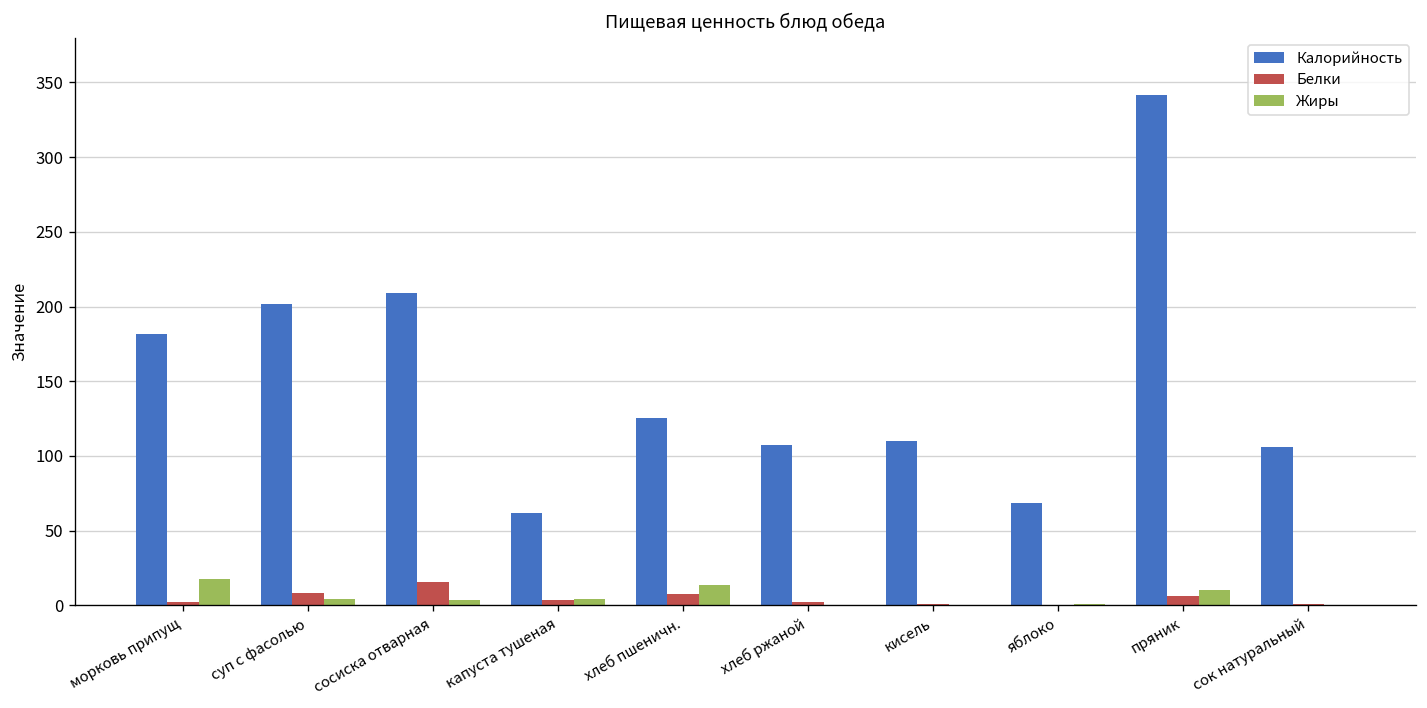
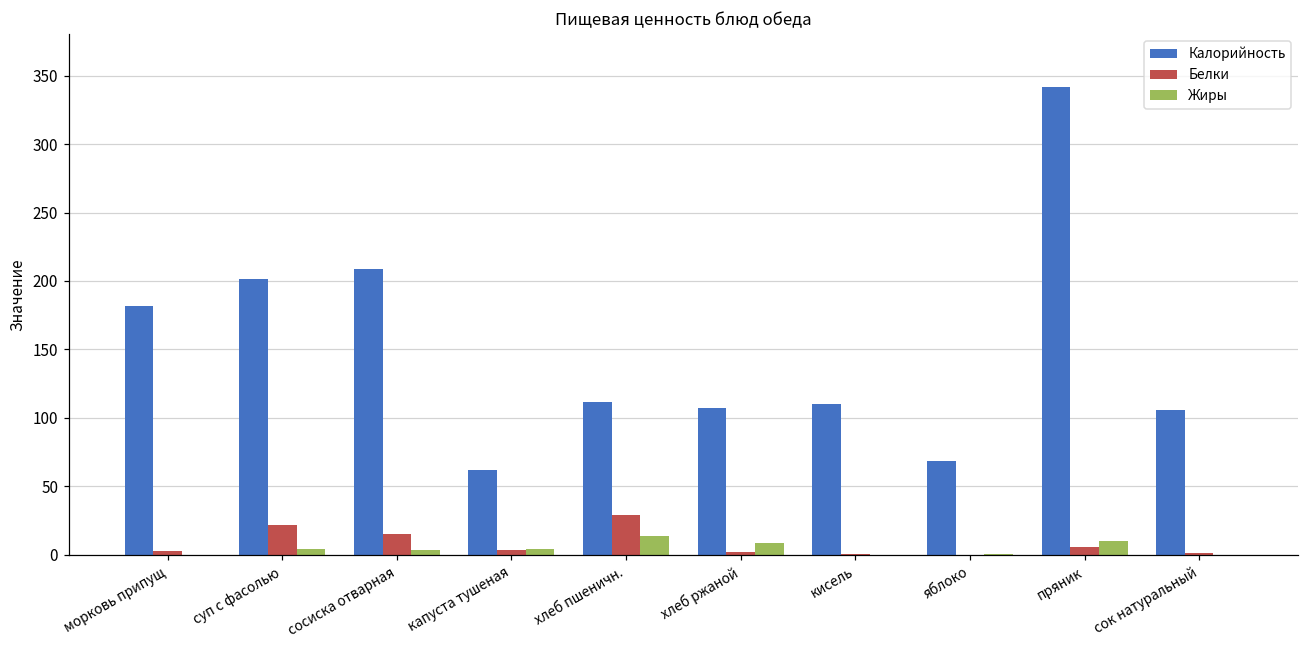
Жиры, морковь припущ: 18 -> 0
Белки, суп с фасолью: 8 -> 22
Калорийность, хлеб пшеничн.: 125 -> 112
Белки, хлеб пшеничн.: 8 -> 29
Жиры, хлеб ржаной: 0 -> 8
